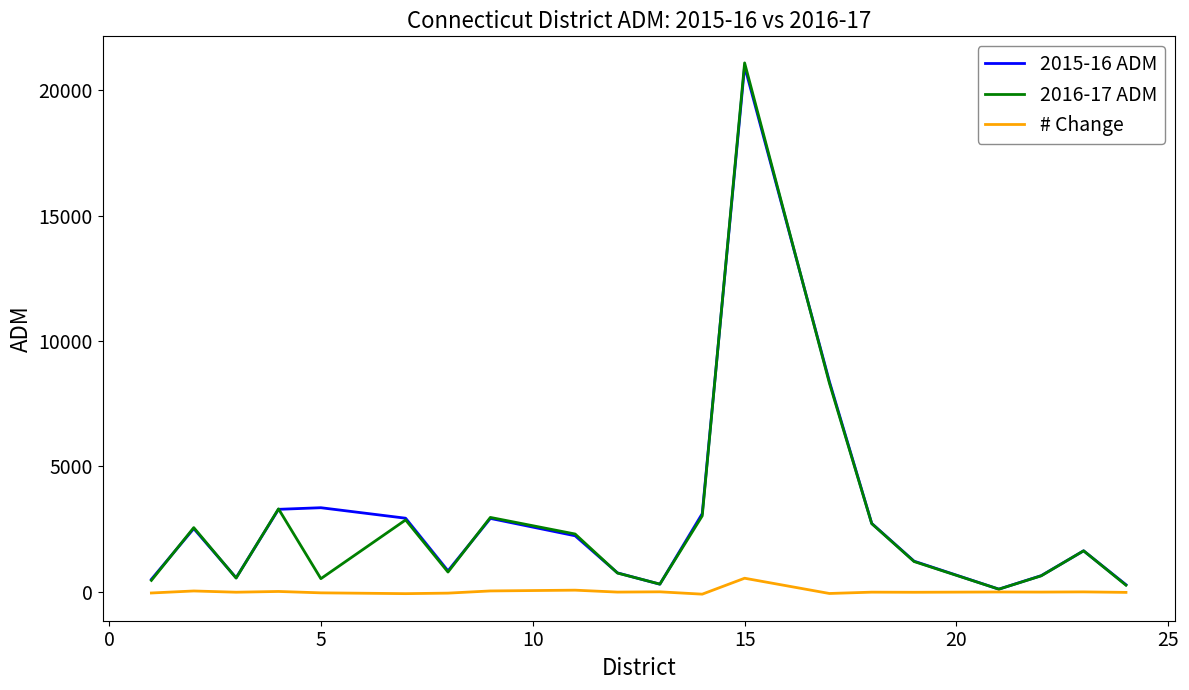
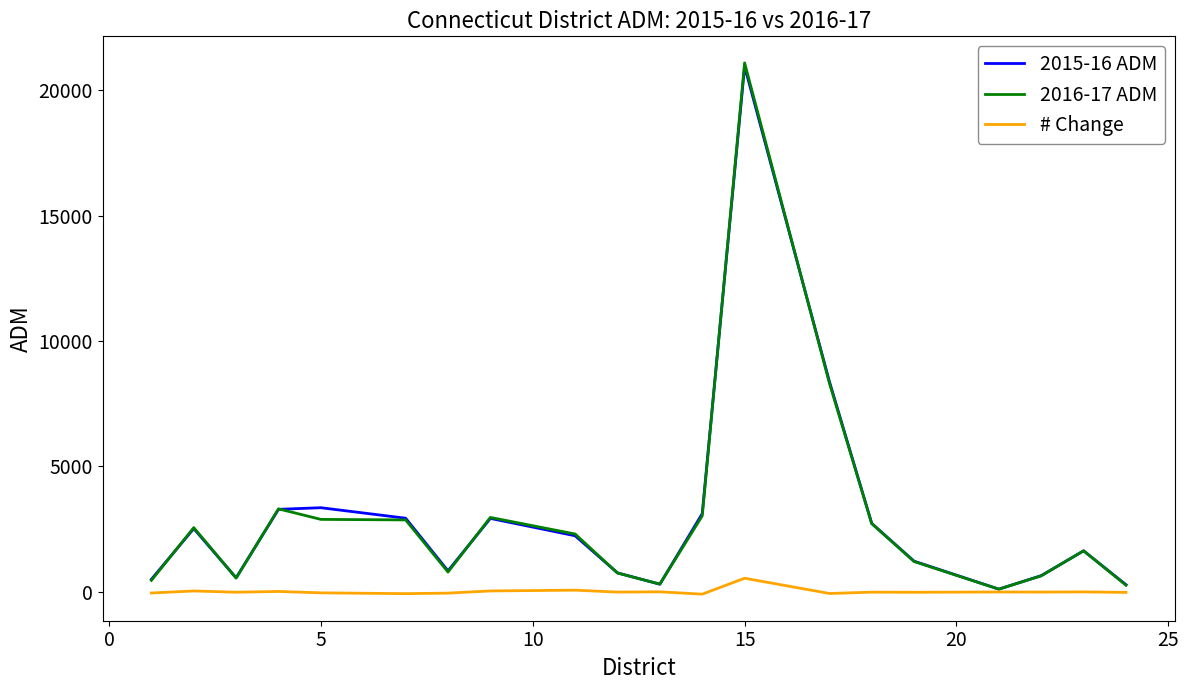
2016-17 ADM, 5: 500 -> 2900
